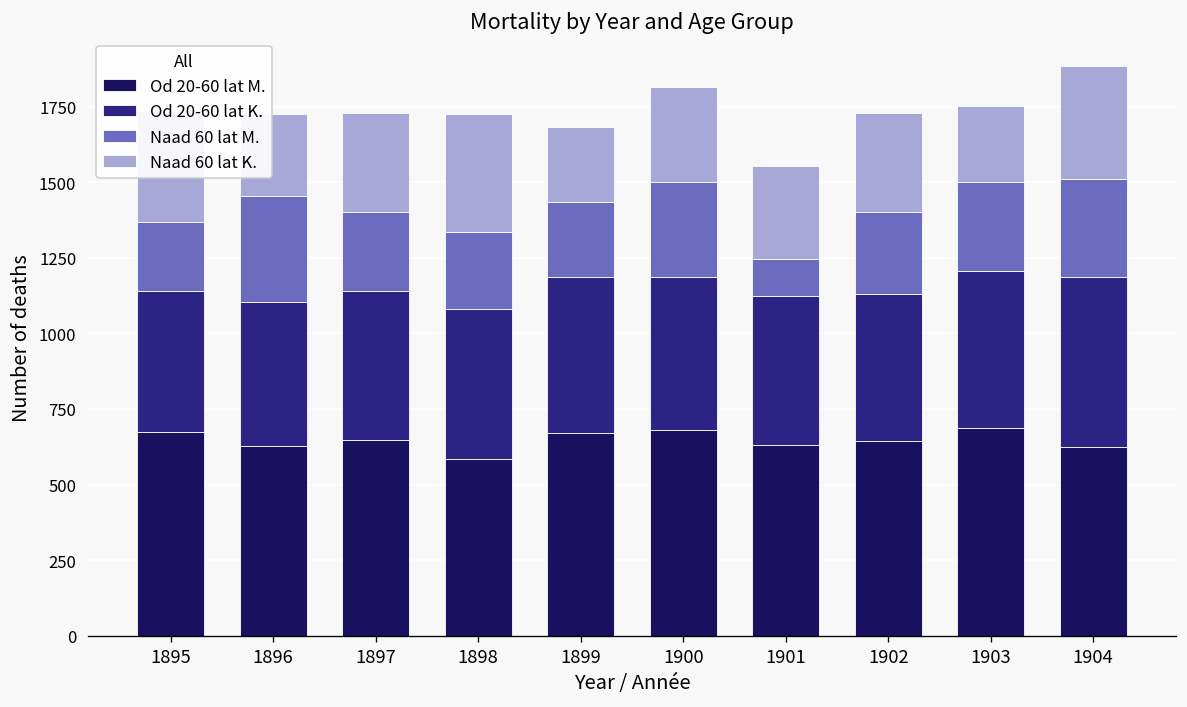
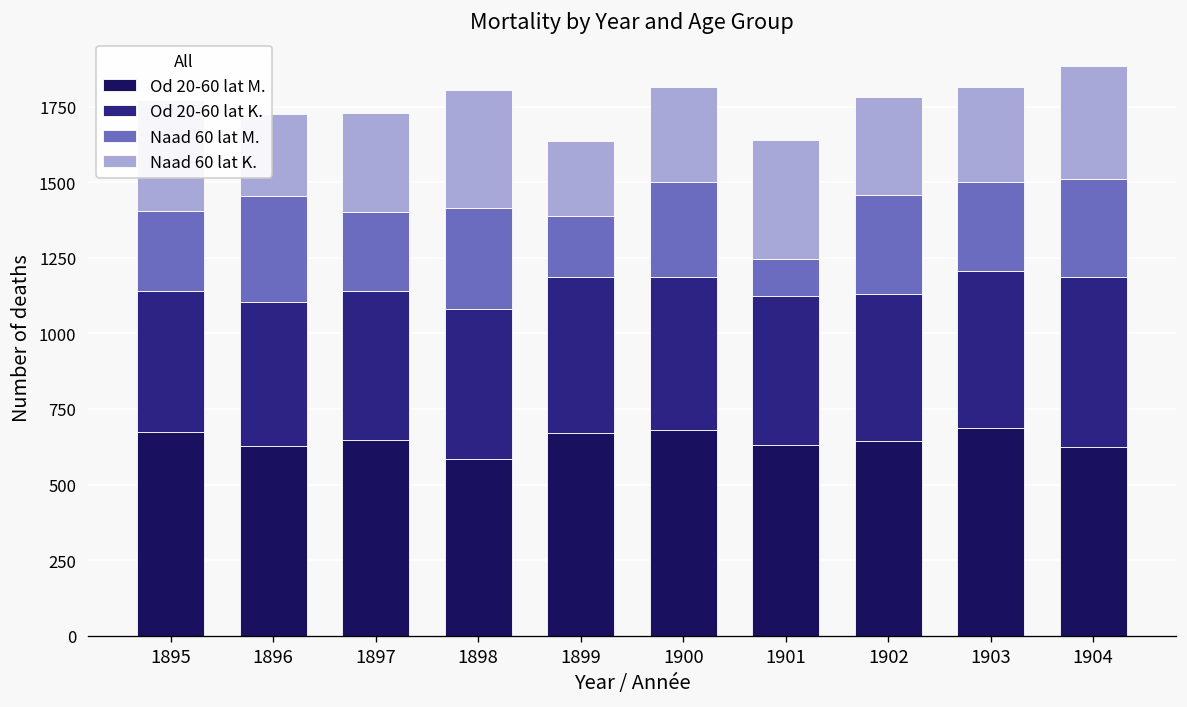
Naad 60 lat M., 1895: 230 -> 270
Naad 60 lat M., 1898: 250 -> 330
Naad 60 lat M., 1899: 250 -> 200
Naad 60 lat K., 1901: 310 -> 390
Naad 60 lat M., 1902: 270 -> 330
Naad 60 lat K., 1903: 250 -> 320
